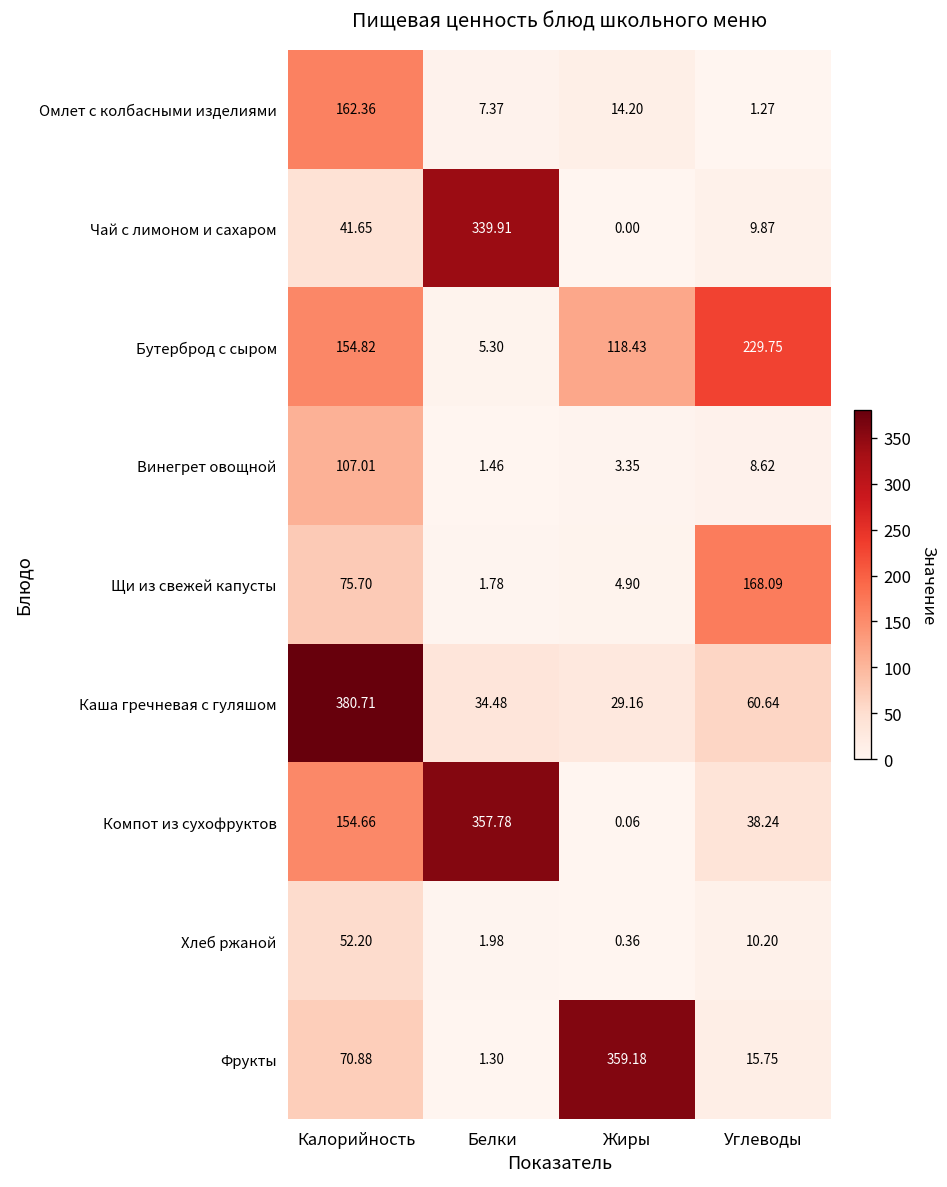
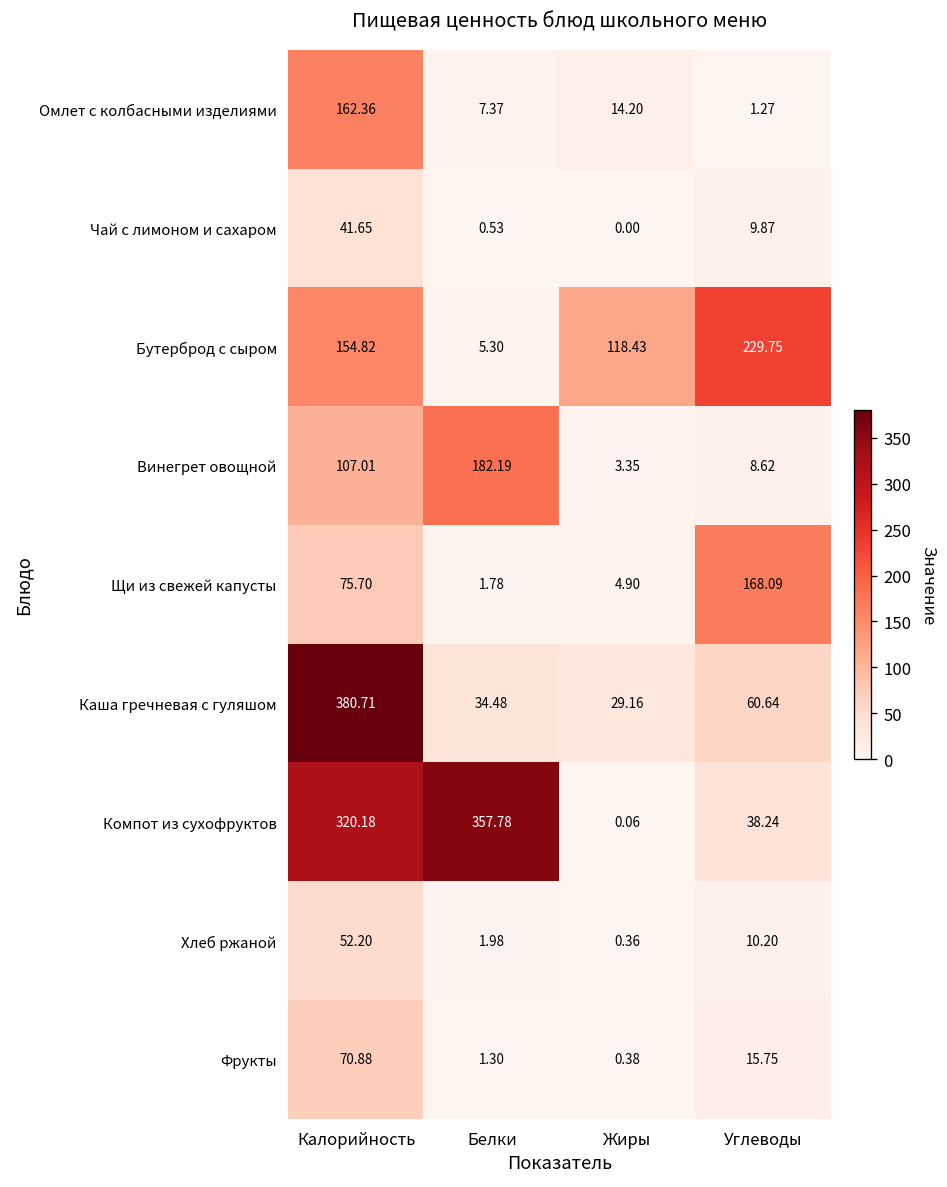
Чай с лимоном и сахаром, Белки: 339.91 -> 0.53
Винегрет овощной, Белки: 1.46 -> 182.19
Компот из сухофруктов, Калорийность: 154.66 -> 320.18
Фрукты, Жиры: 359.18 -> 0.38
